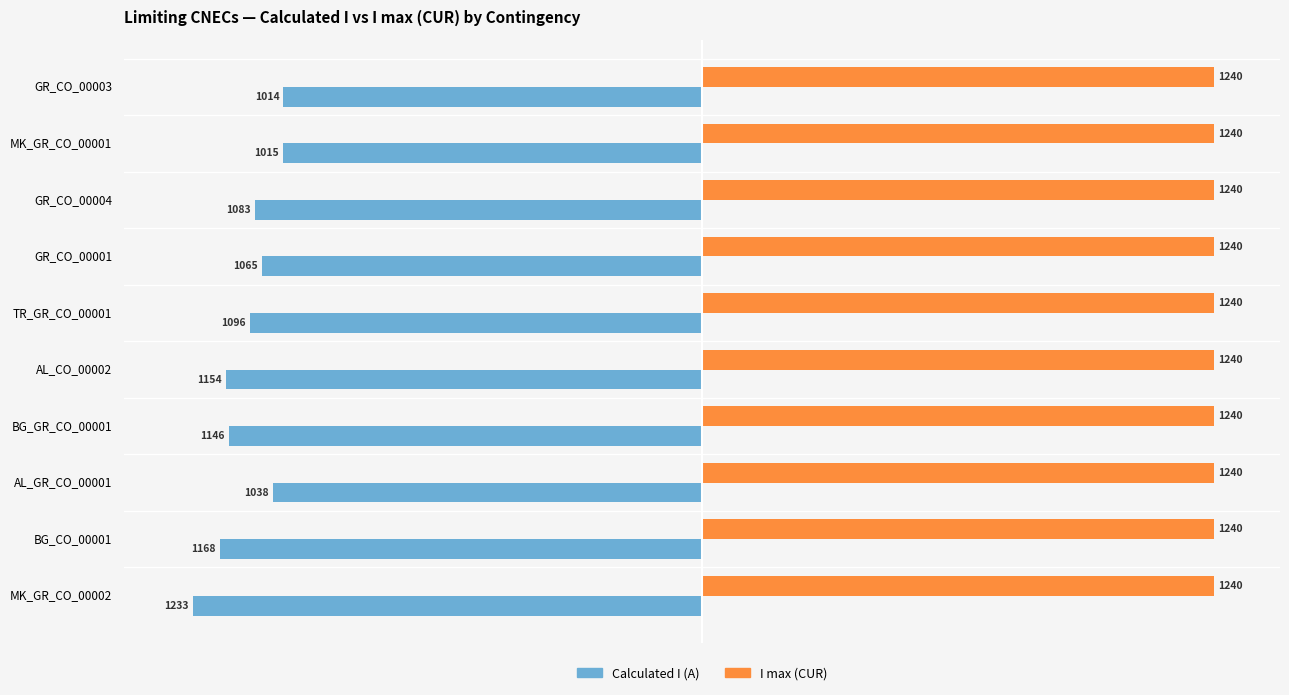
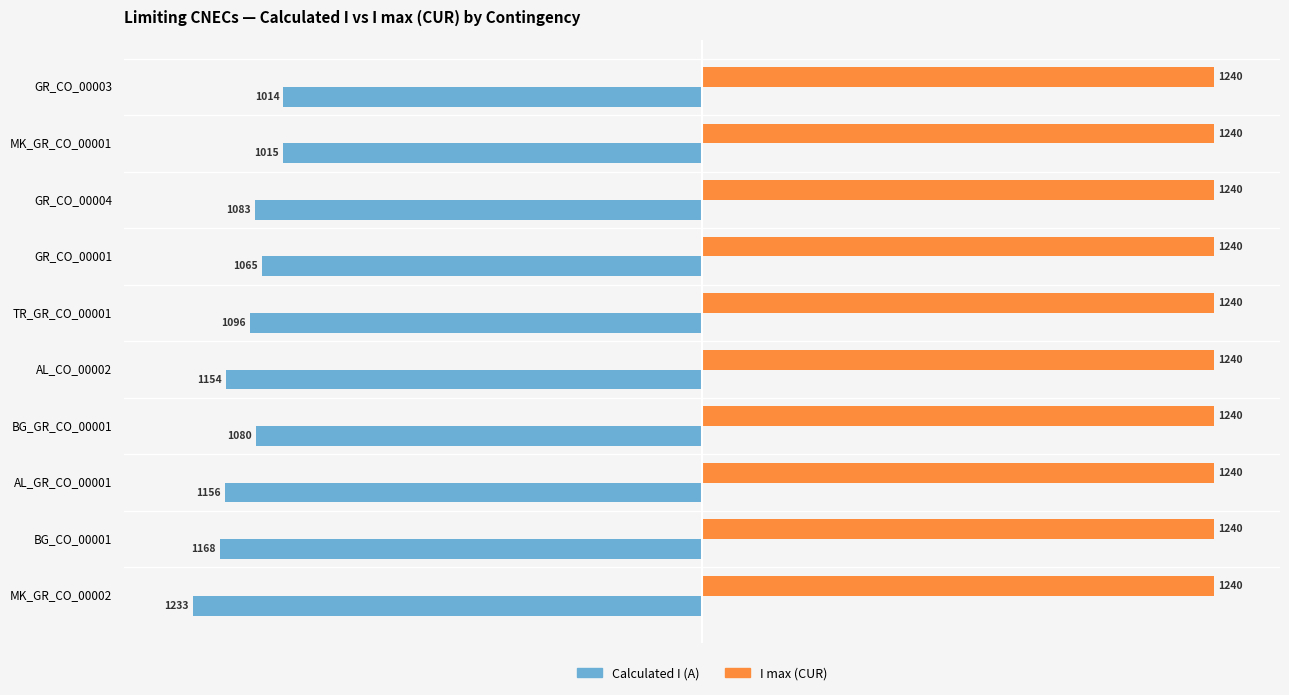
Calculated I (A), BG_GR_CO_00001: 1146 -> 1080
Calculated I (A), AL_GR_CO_00001: 1038 -> 1156
